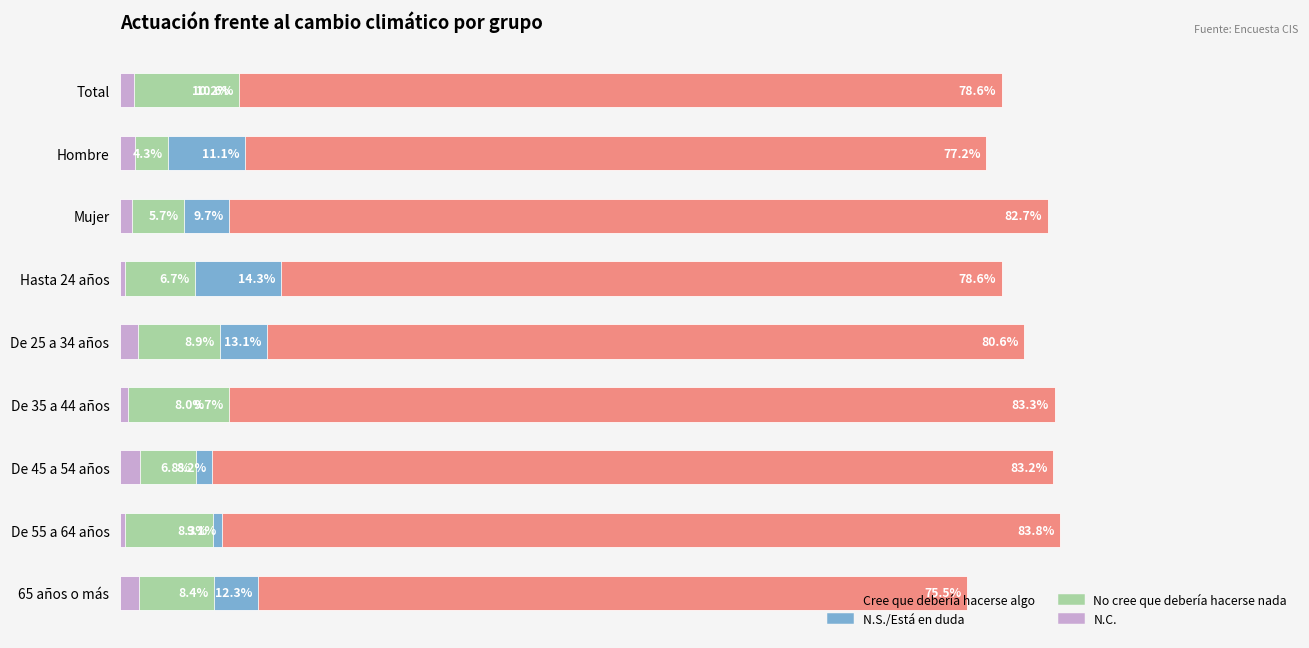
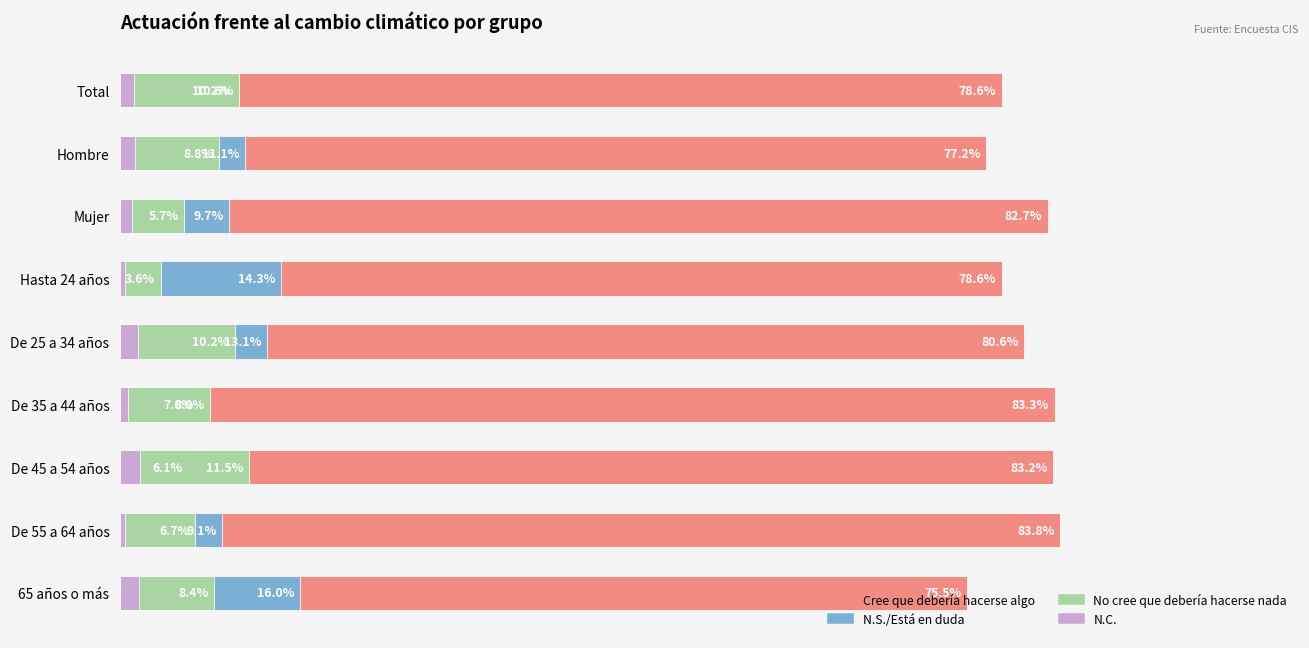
No cree que debería hacerse nada, Hombre: 4.3% -> 8.8%
No cree que debería hacerse nada, Hasta 24 años: 6.7% -> 3.6%
No cree que debería hacerse nada, De 25 a 34 años: 8.9% -> 10.2%
N.S./Está en duda, De 35 a 44 años: 8.0% -> 7.0%
No cree que debería hacerse nada, De 35 a 44 años: 9.7% -> 8.0%
N.S./Está en duda, De 45 a 54 años: 8.2% -> 6.1%
No cree que debería hacerse nada, De 45 a 54 años: 6.8% -> 11.5%
No cree que debería hacerse nada, De 55 a 64 años: 8.3% -> 6.7%
N.S./Está en duda, 65 años o más: 12.3% -> 16.0%
